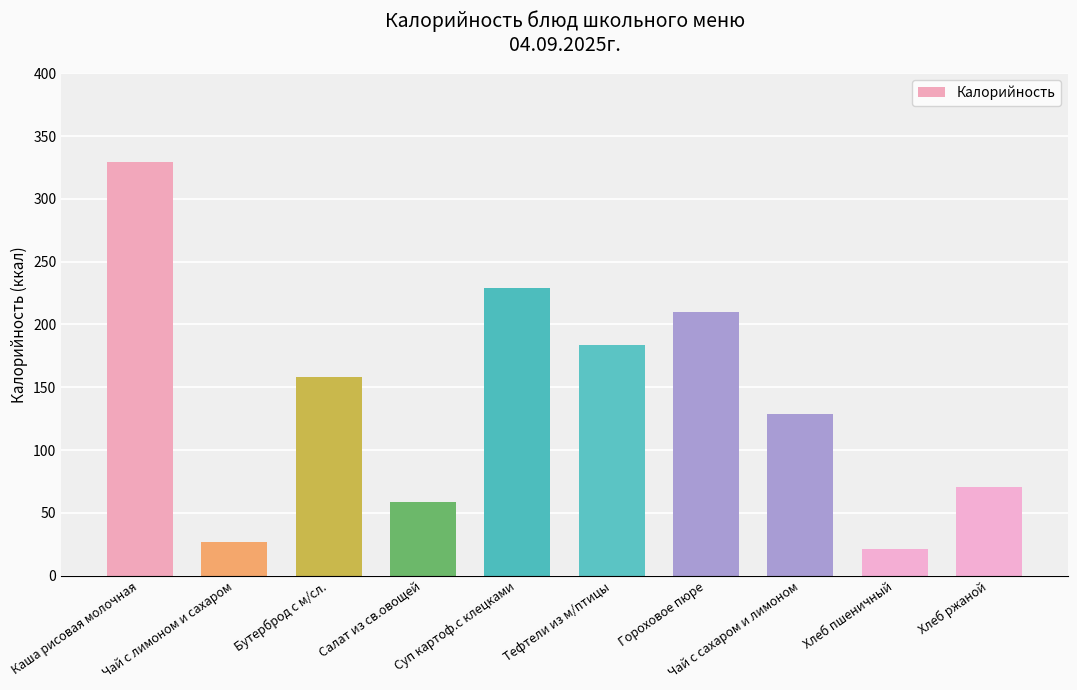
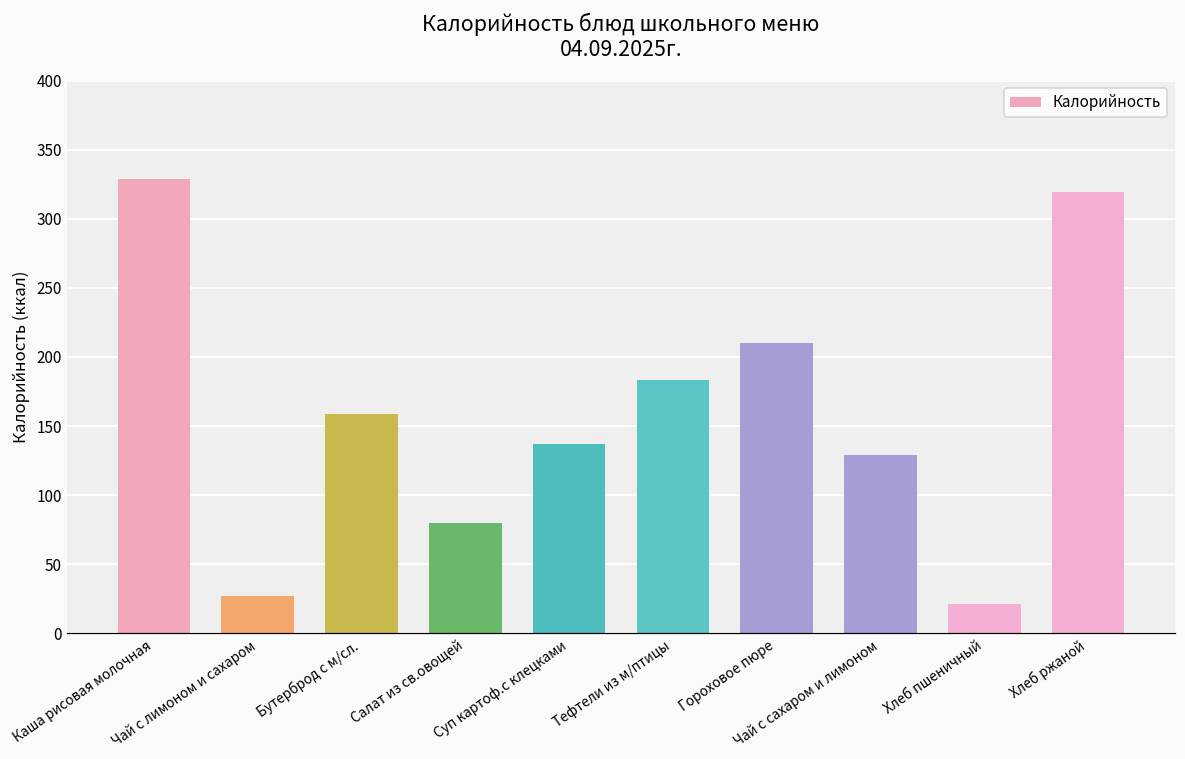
Салат из св.овощей: 59 -> 80
Суп картоф.с клецками: 229 -> 137
Хлеб ржаной: 71 -> 319
